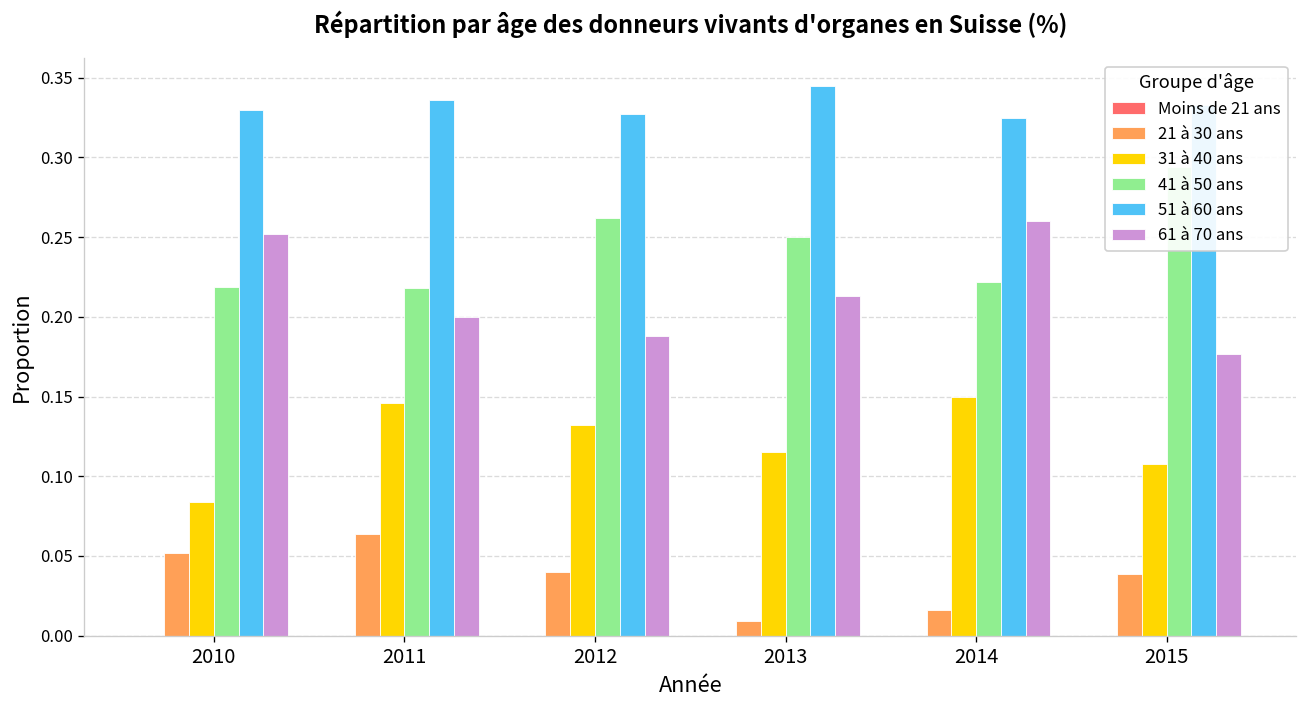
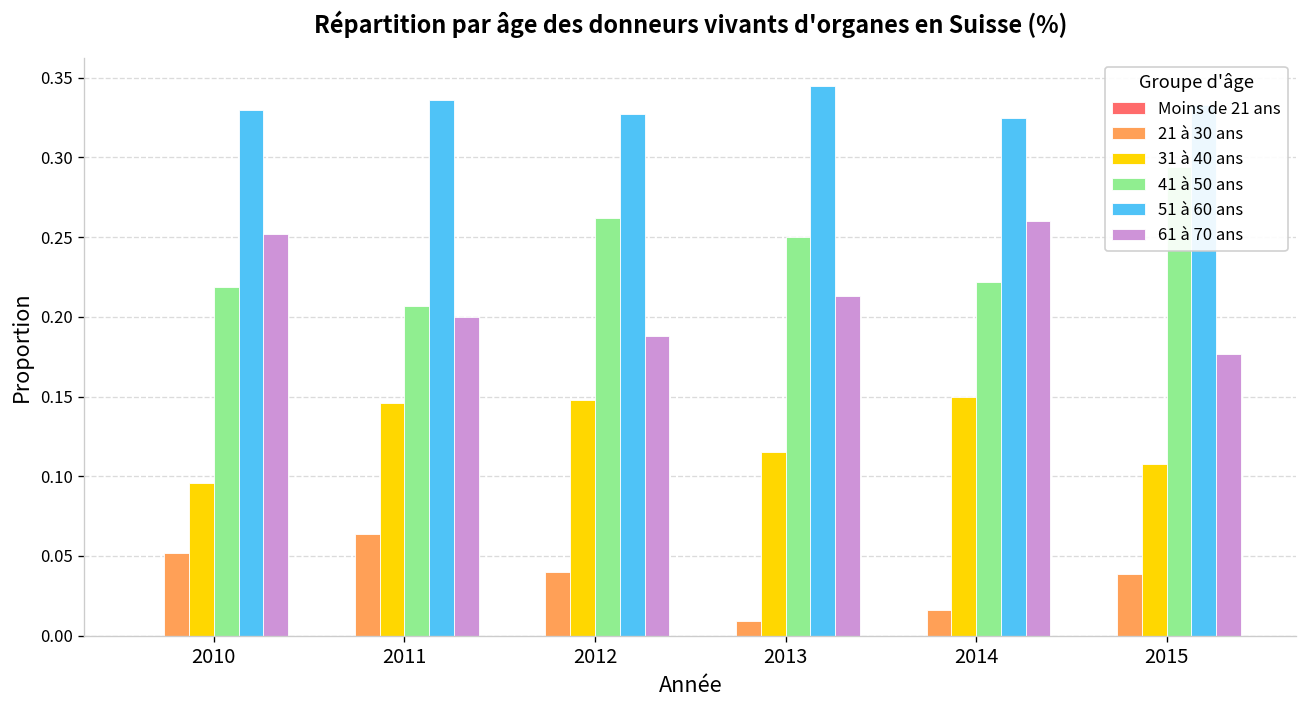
31 à 40 ans, 2010: 0.084 -> 0.096
41 à 50 ans, 2011: 0.218 -> 0.207
31 à 40 ans, 2012: 0.132 -> 0.148
